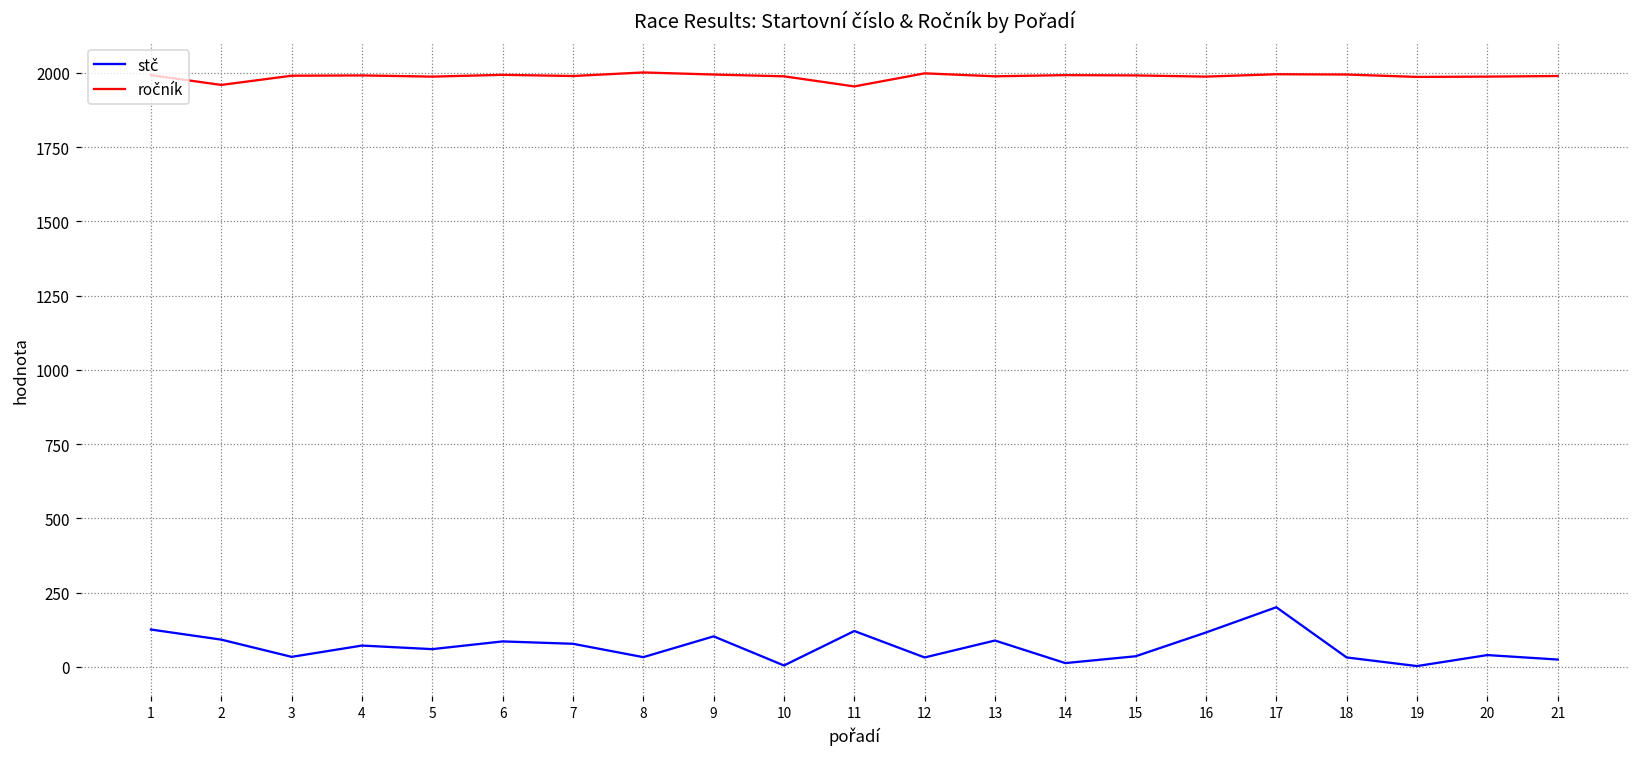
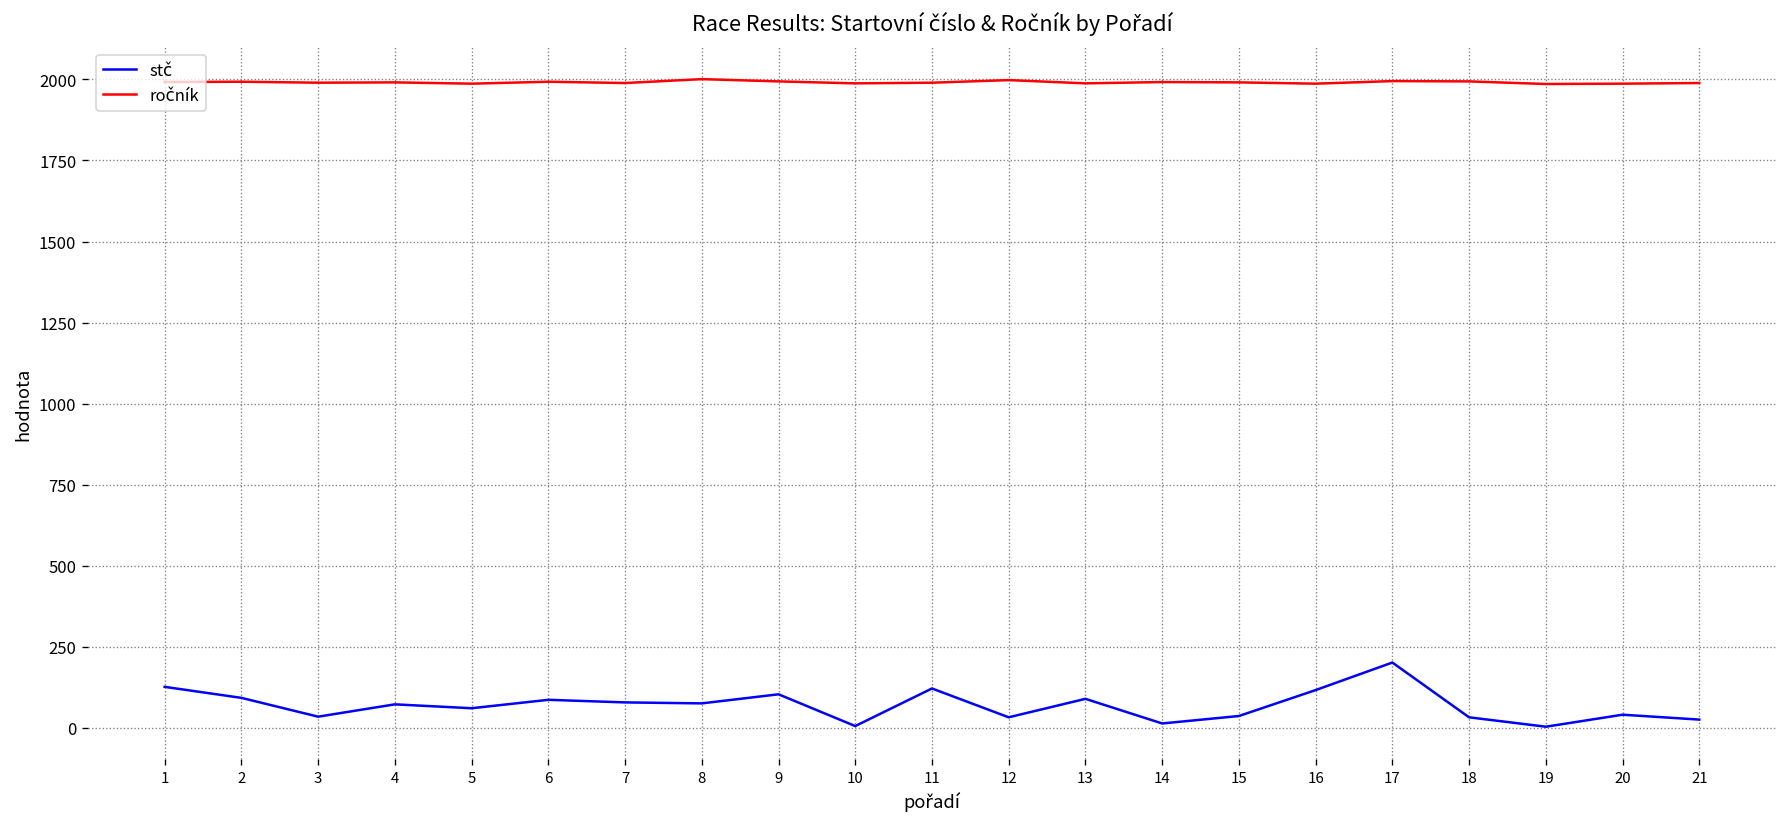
ročník, 2: 1960 -> 1990
stč, 8: 30 -> 80
ročník, 11: 1950 -> 1990
